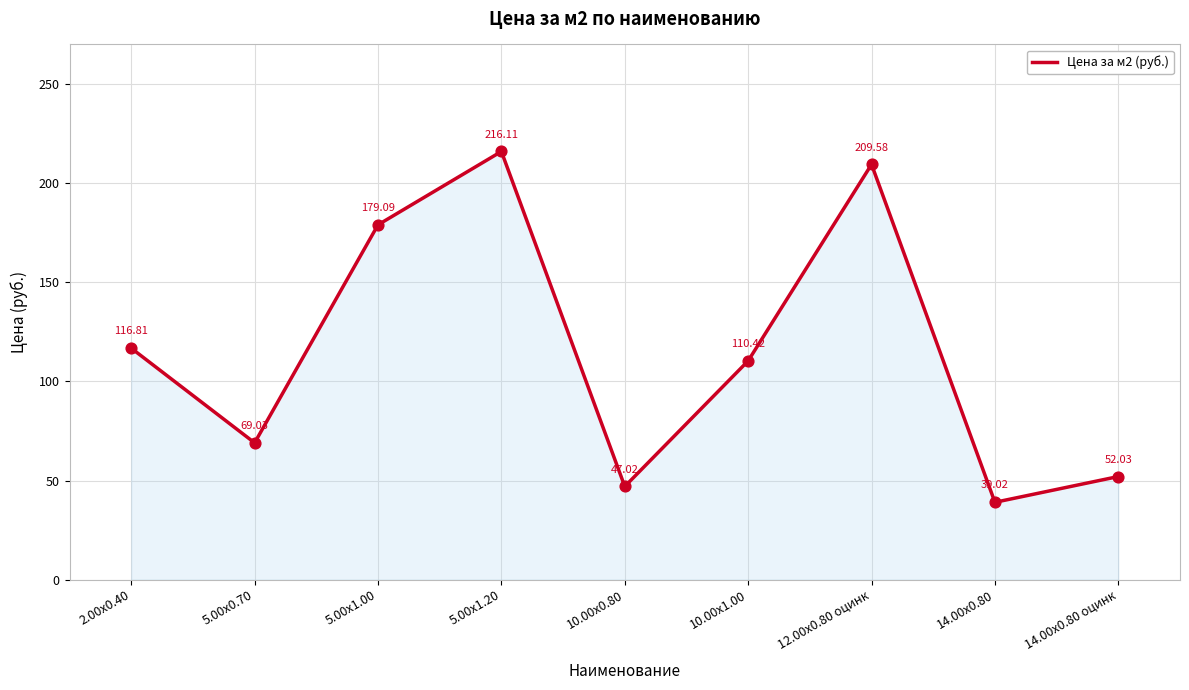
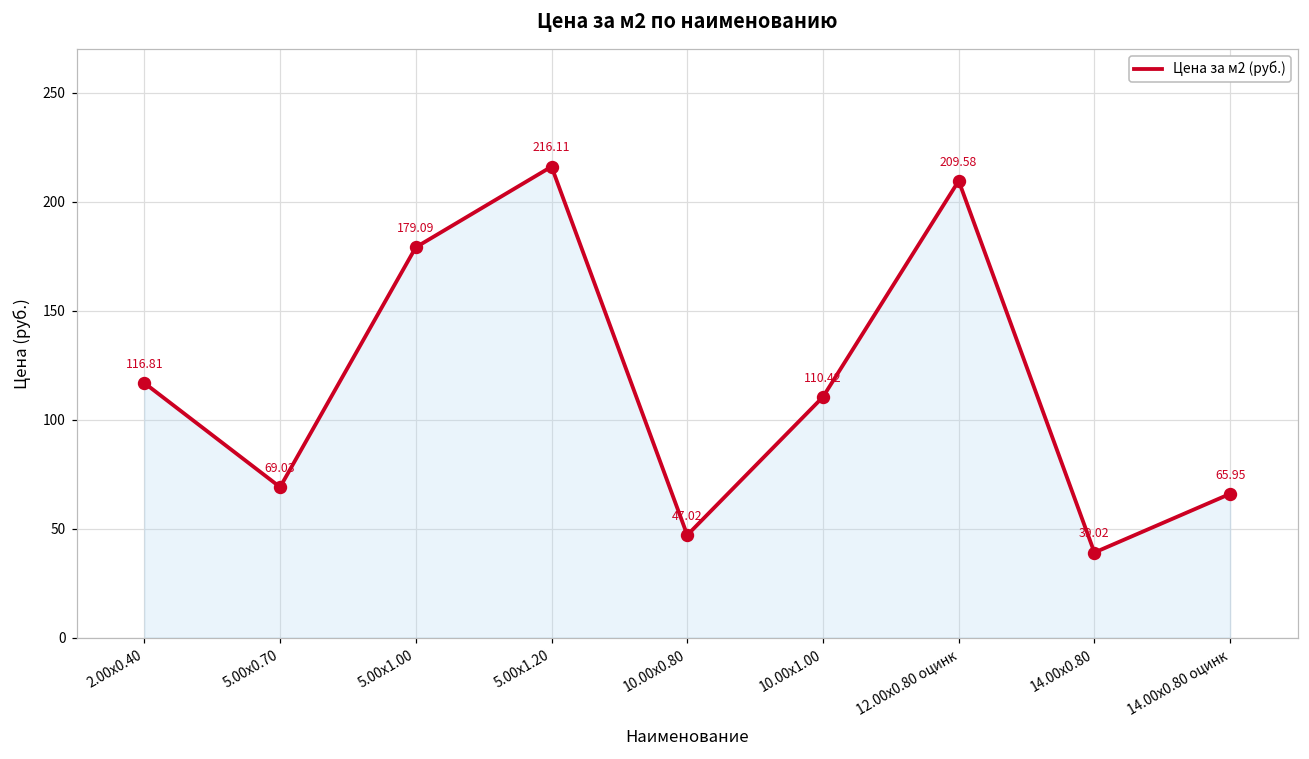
14.00x0.80 оцинк: 52.03 -> 65.95
